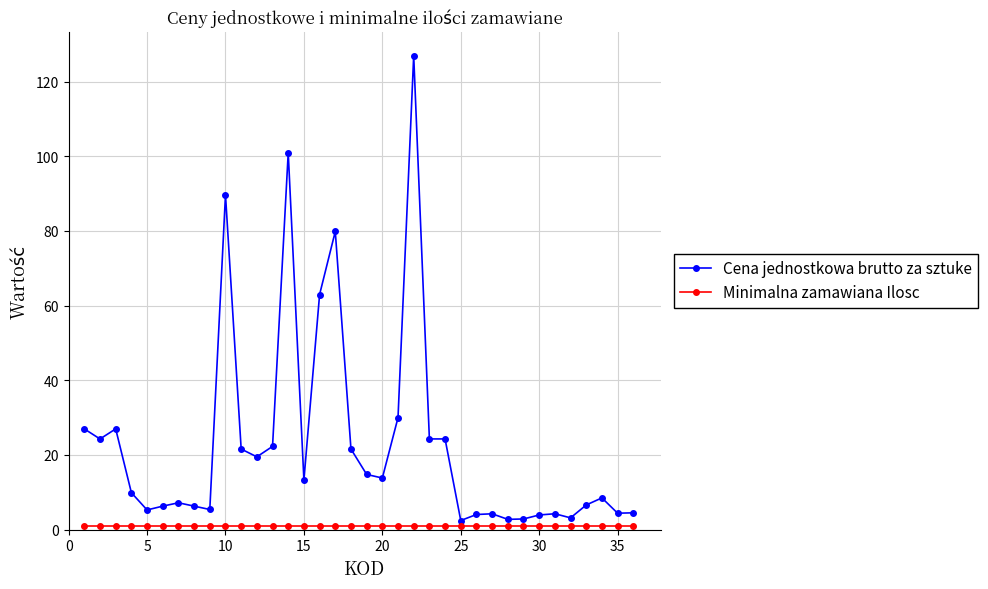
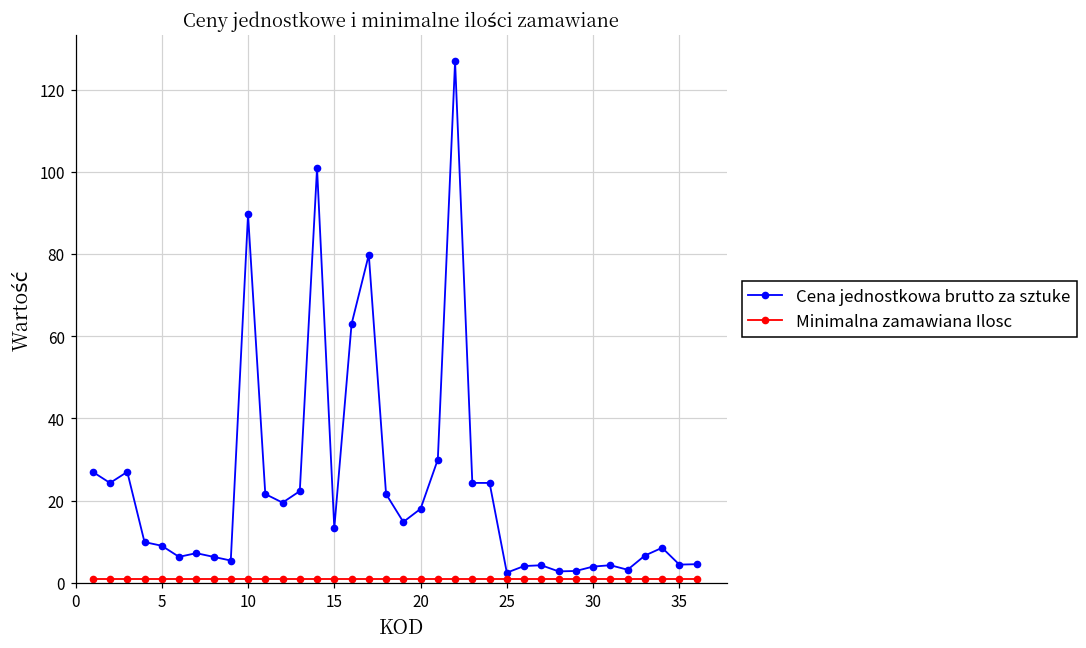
Cena jednostkowa brutto za sztuke, 5: 5 -> 9
Cena jednostkowa brutto za sztuke, 20: 14 -> 18
